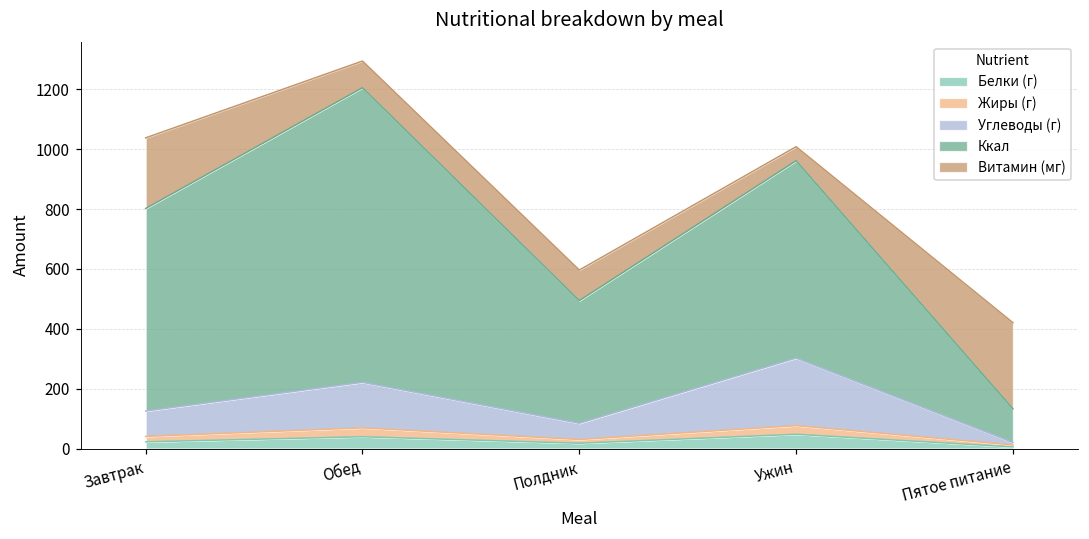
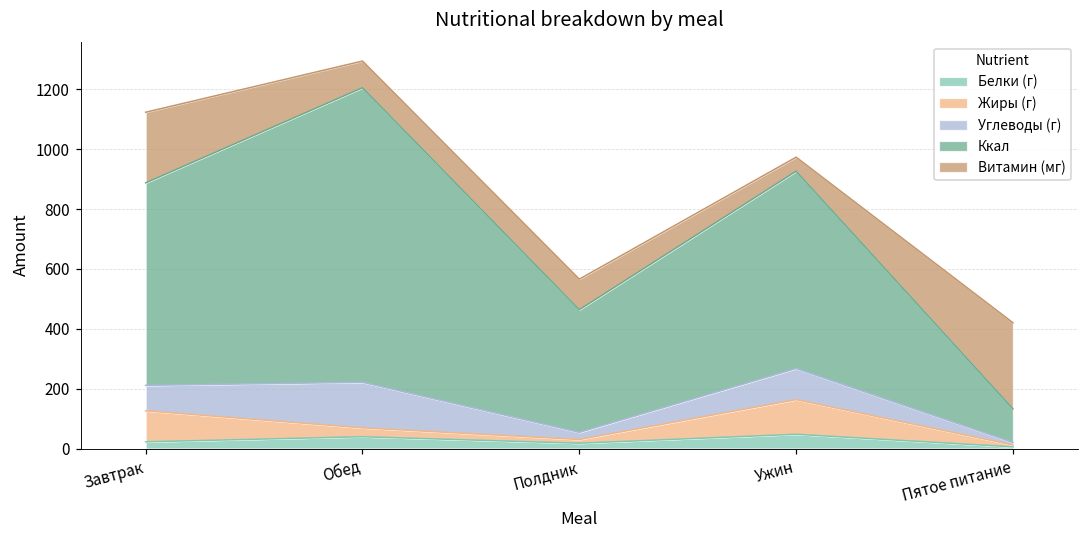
Жиры (г), Завтрак: 20 -> 100
Углеводы (г), Полдник: 50 -> 20
Жиры (г), Ужин: 30 -> 120
Углеводы (г), Ужин: 230 -> 100
